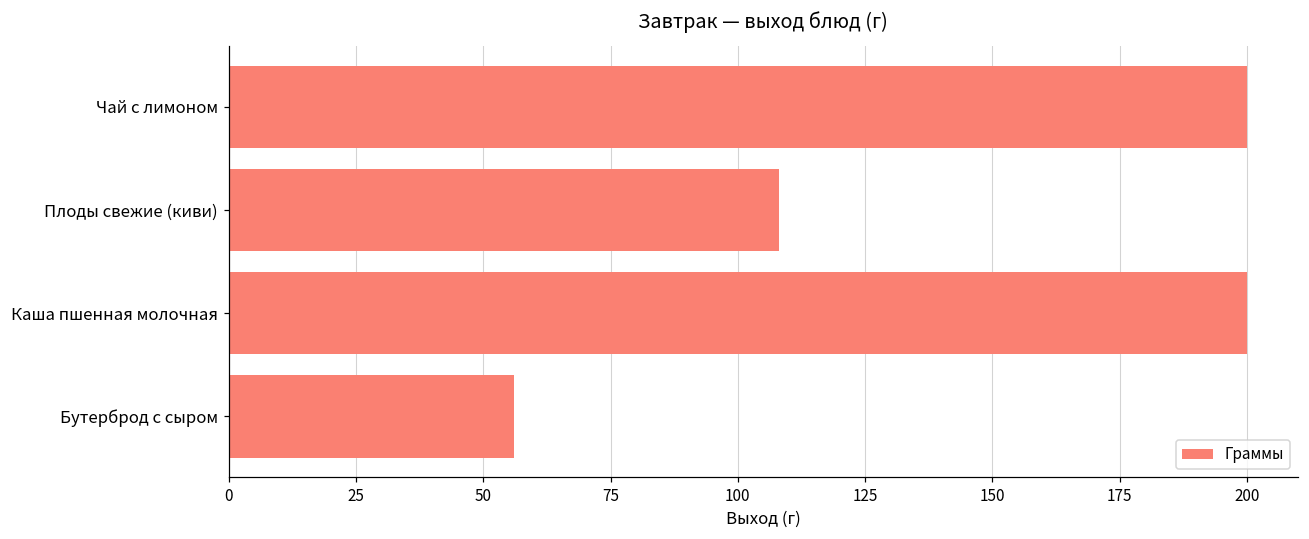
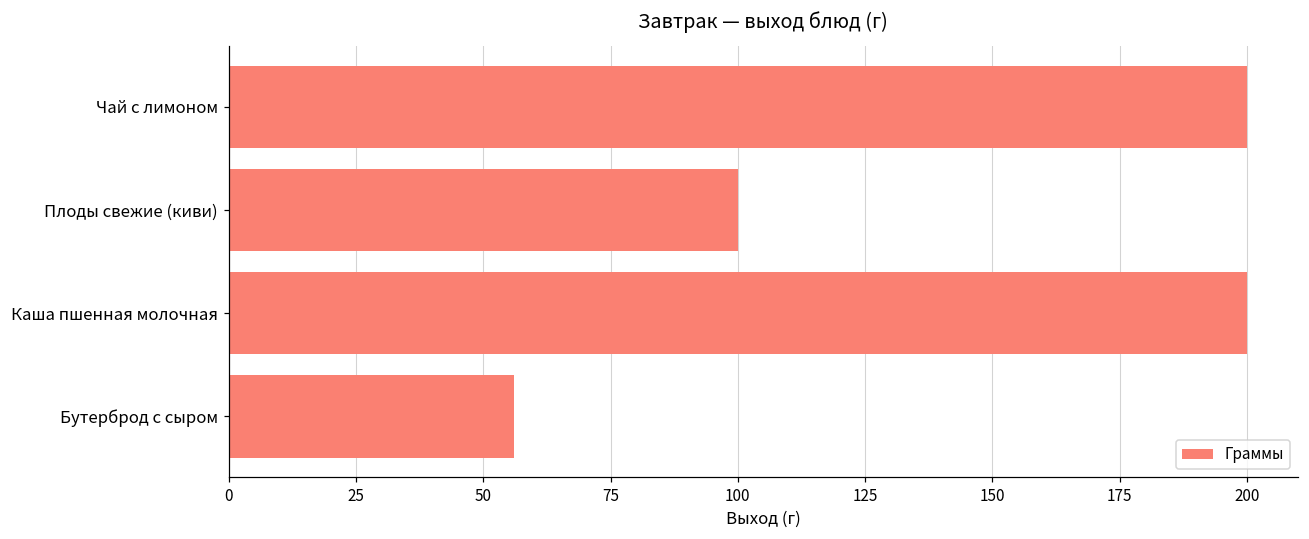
Плоды свежие (киви): 108 -> 100
